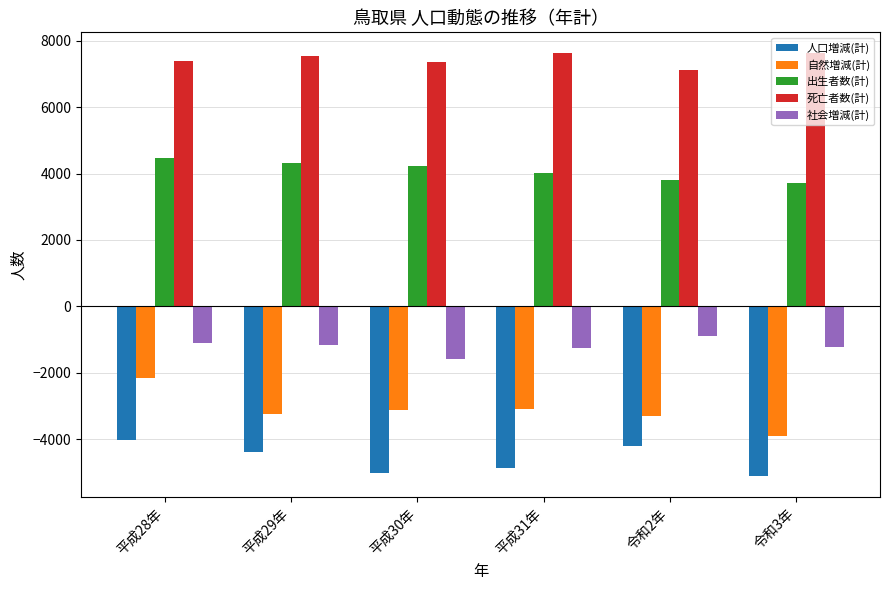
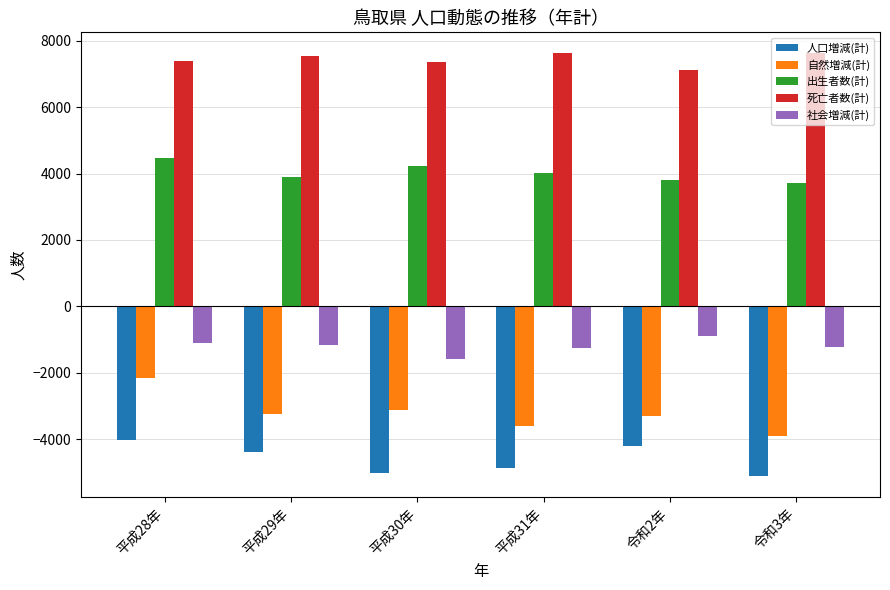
出生者数(計), 平成29年: 4300 -> 3900
自然増減(計), 平成31年: -3100 -> -3600
